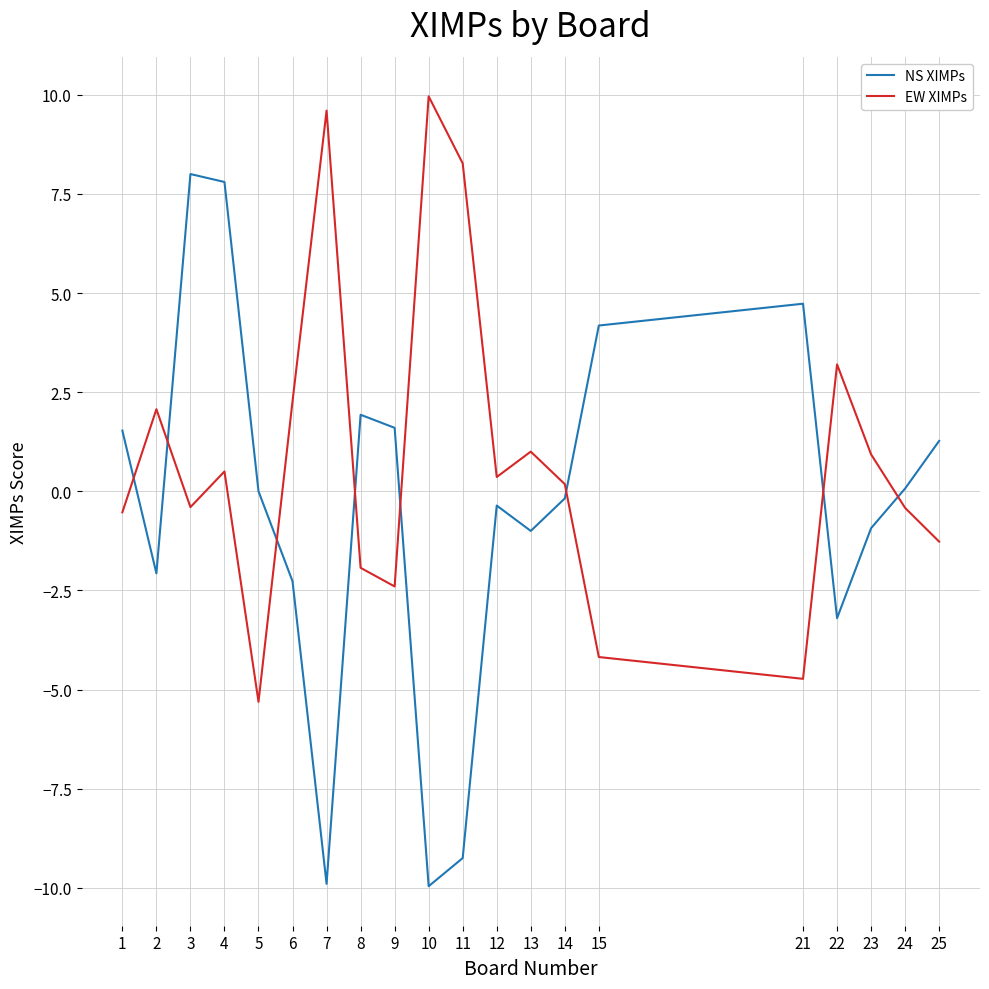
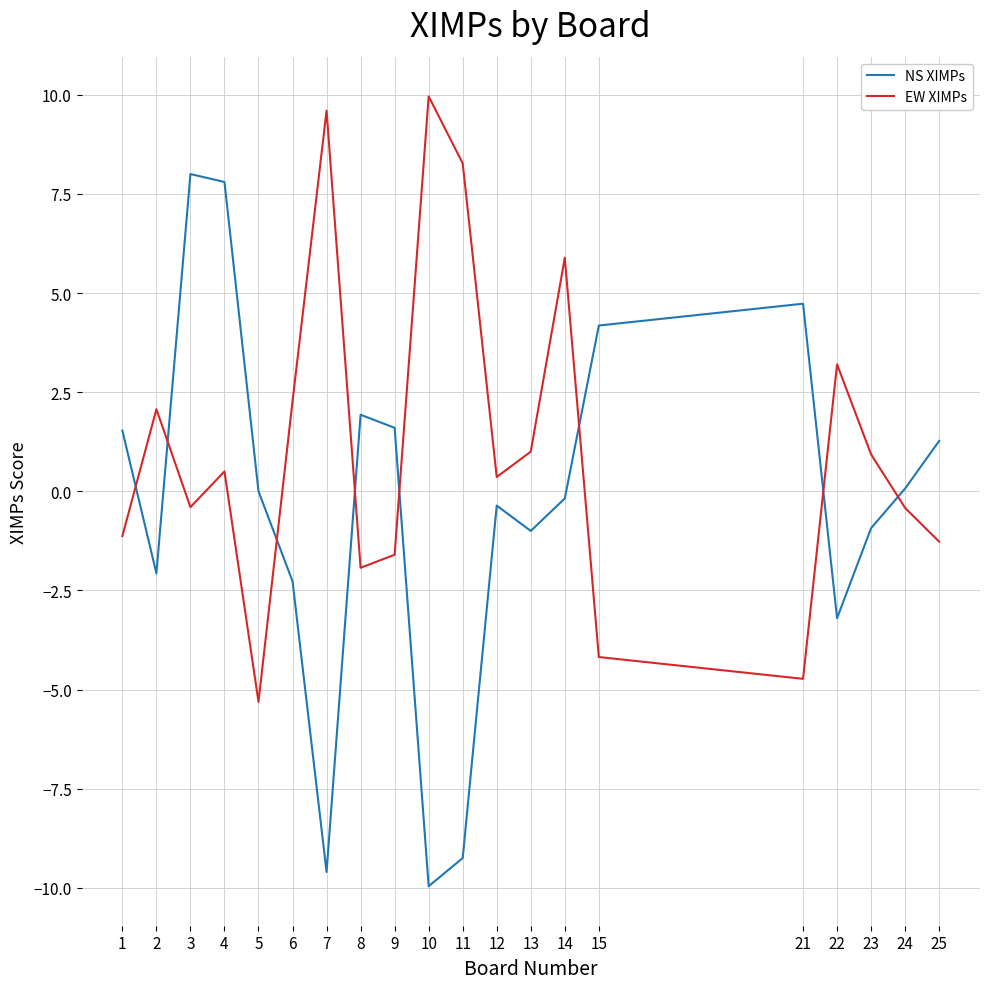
EW XIMPs, 1: -0.5 -> -1.1
NS XIMPs, 7: -9.9 -> -9.6
EW XIMPs, 9: -2.4 -> -1.6
EW XIMPs, 14: 0.2 -> 5.9
